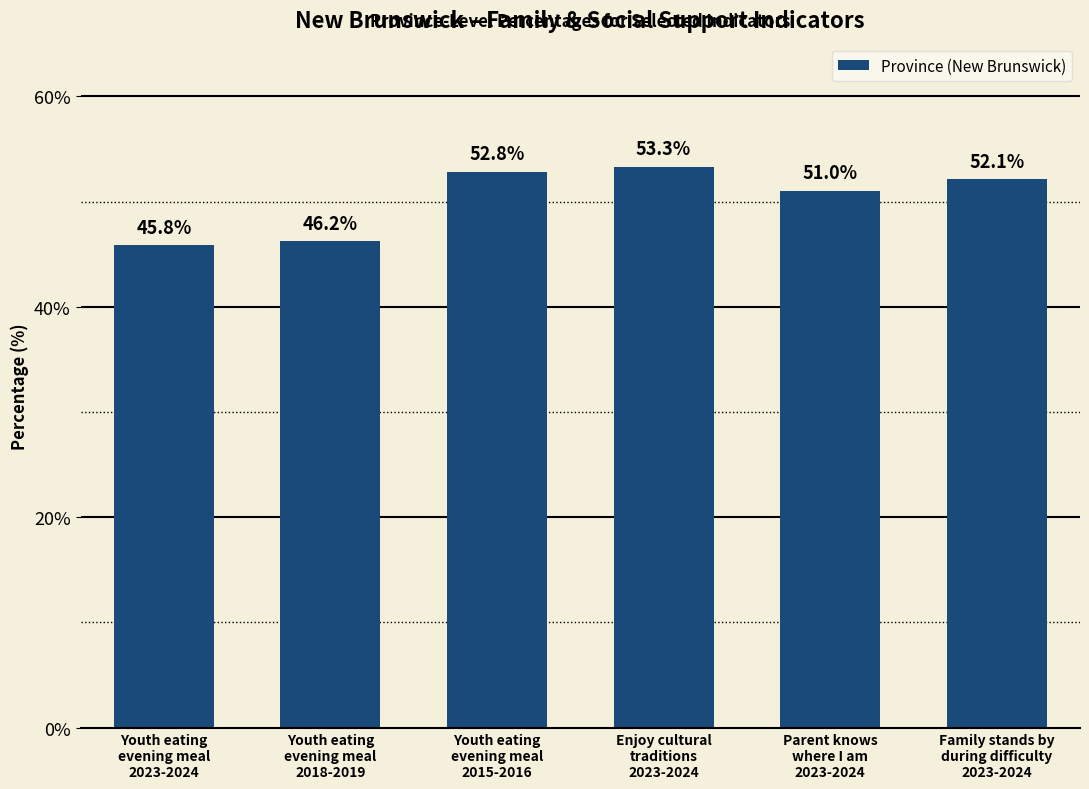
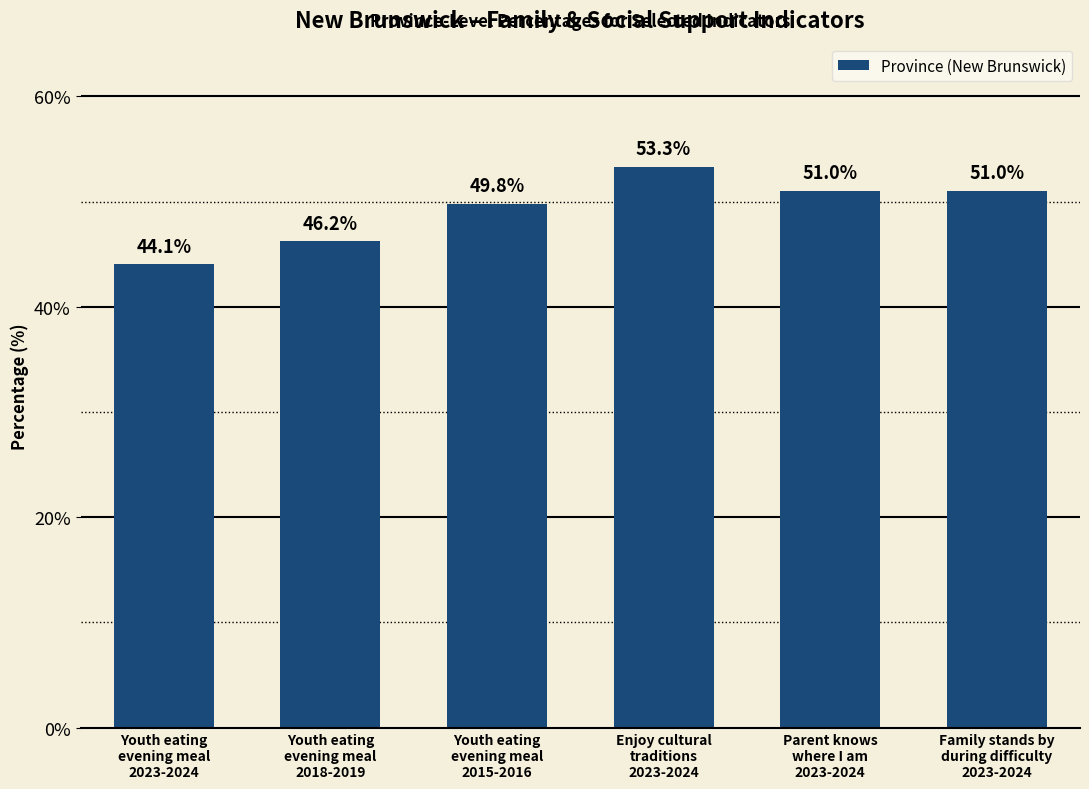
Youth eating evening meal 2023-2024: 45.8% -> 44.1%
Youth eating evening meal 2015-2016: 52.8% -> 49.8%
Family stands by during difficulty 2023-2024: 52.1% -> 51.0%
